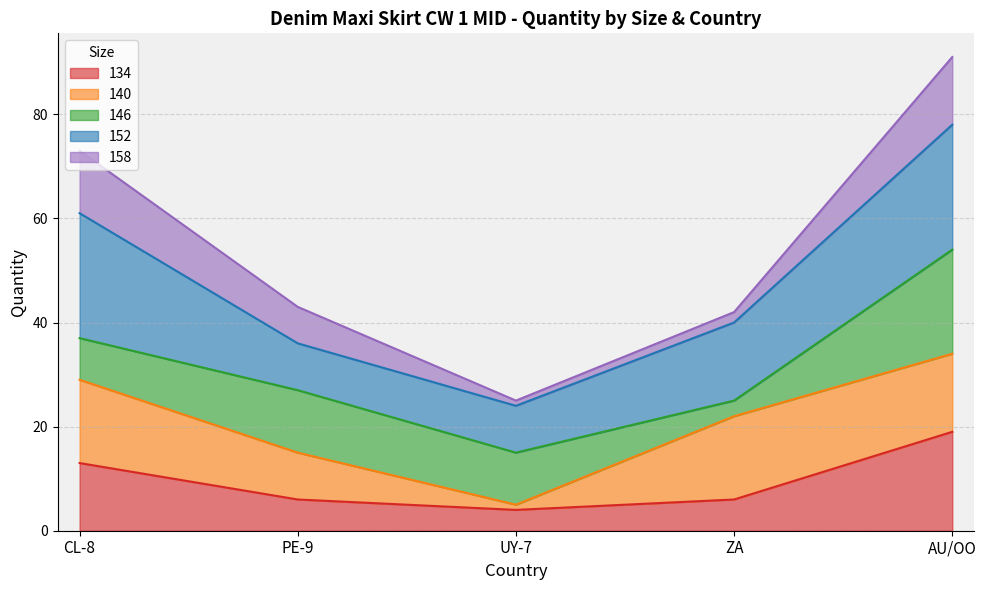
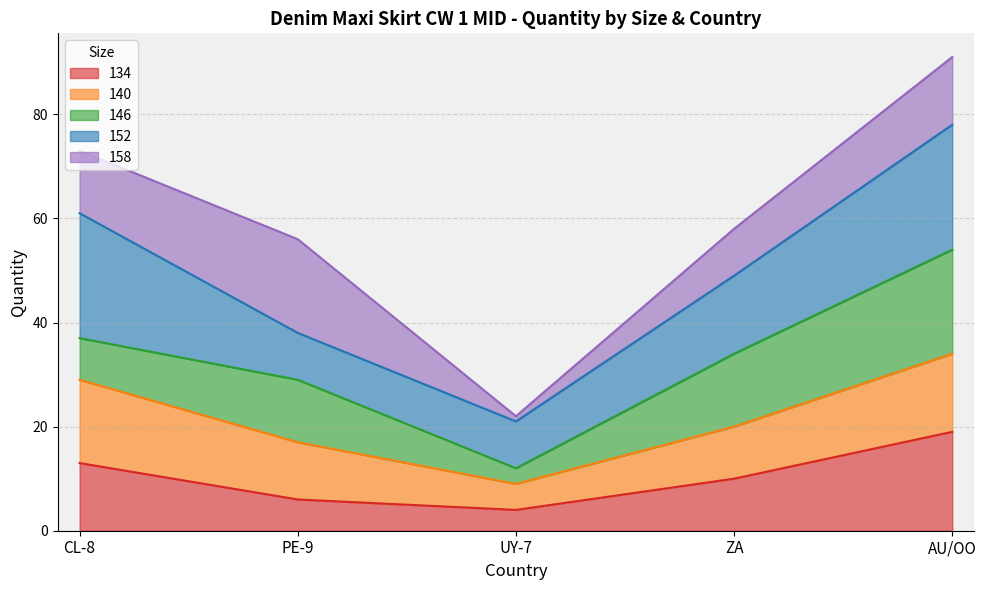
140, PE-9: 9 -> 11
158, PE-9: 7 -> 18
140, UY-7: 1 -> 5
146, UY-7: 10 -> 3
134, ZA: 6 -> 10
140, ZA: 16 -> 10
146, ZA: 3 -> 14
158, ZA: 2 -> 9
